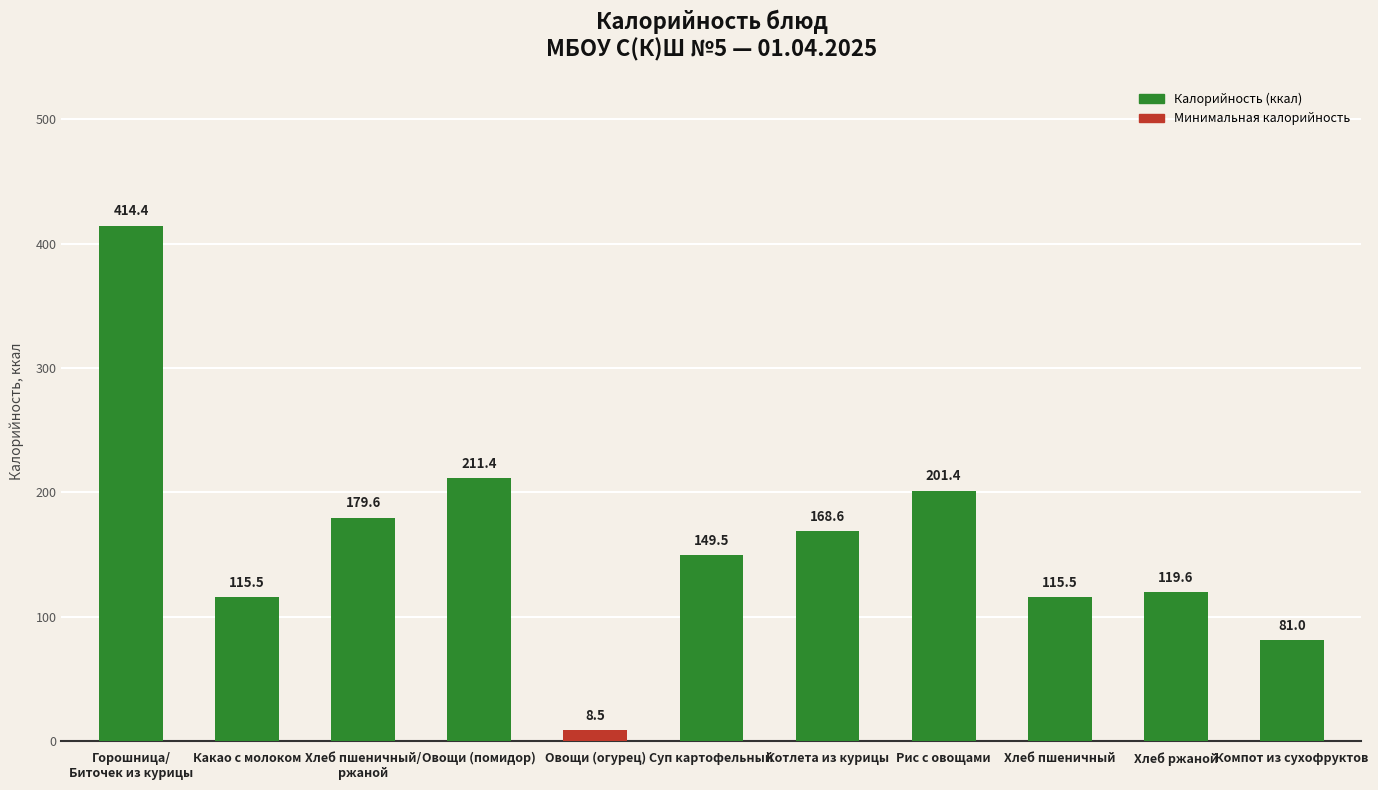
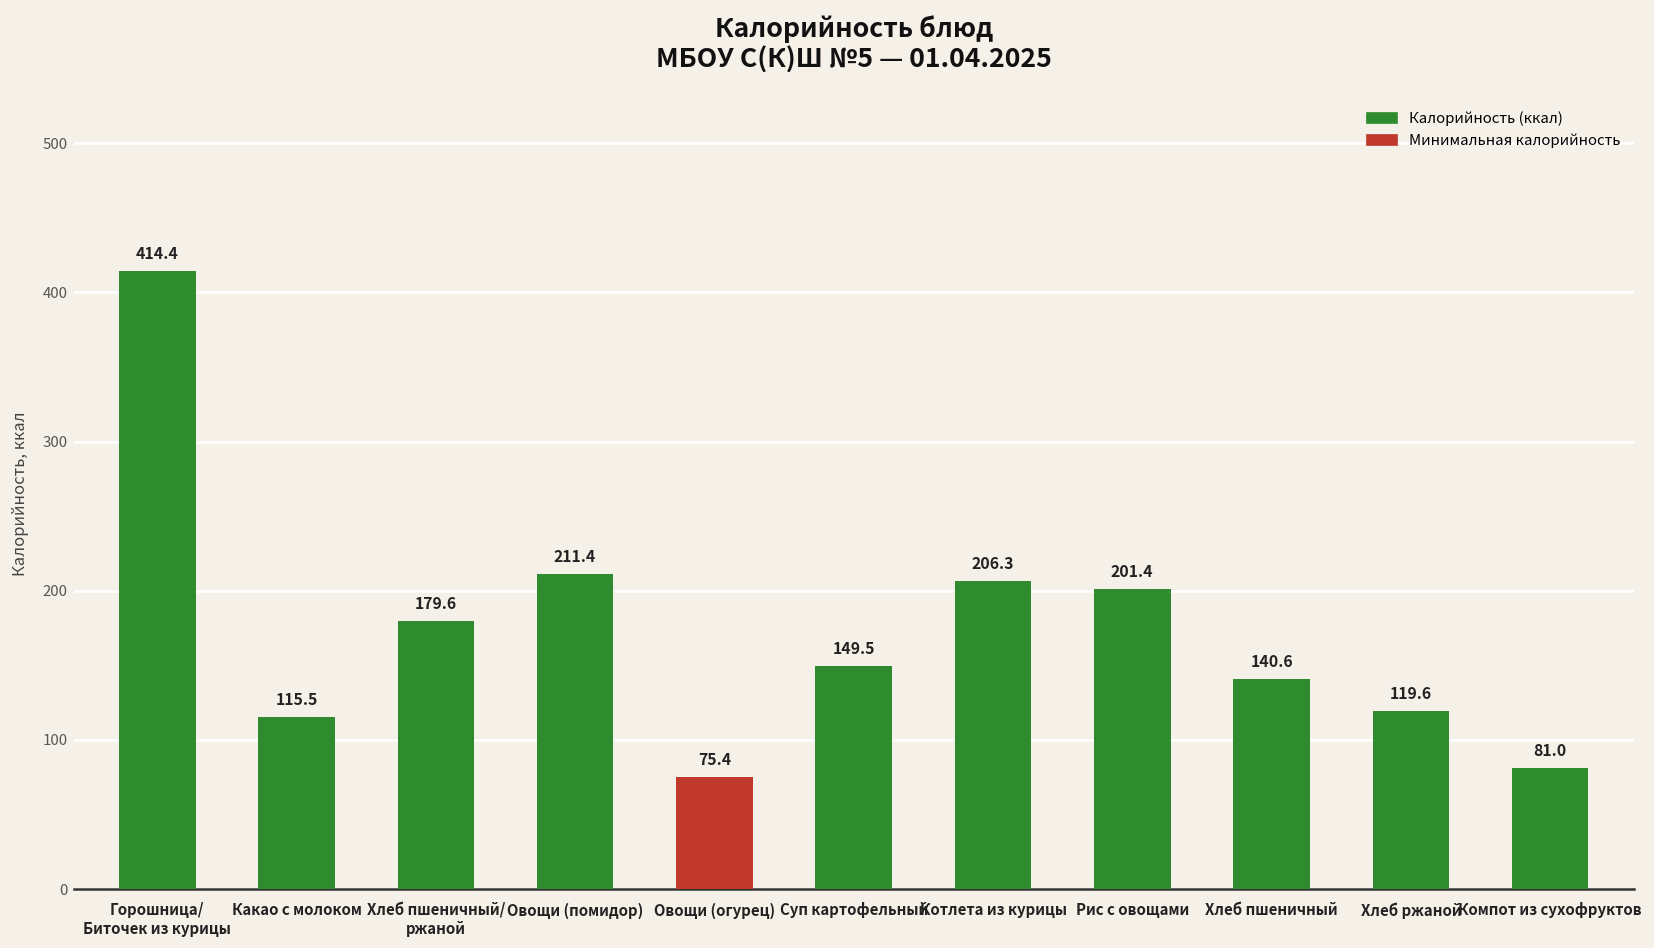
Овощи (огурец): 8.5 -> 75.4
Котлета из курицы: 168.6 -> 206.3
Хлеб пшеничный: 115.5 -> 140.6
